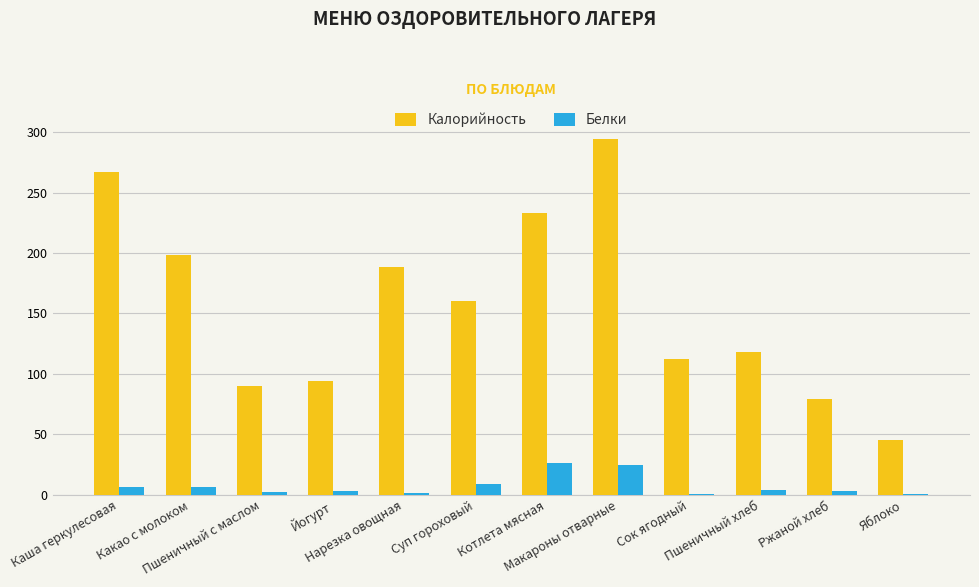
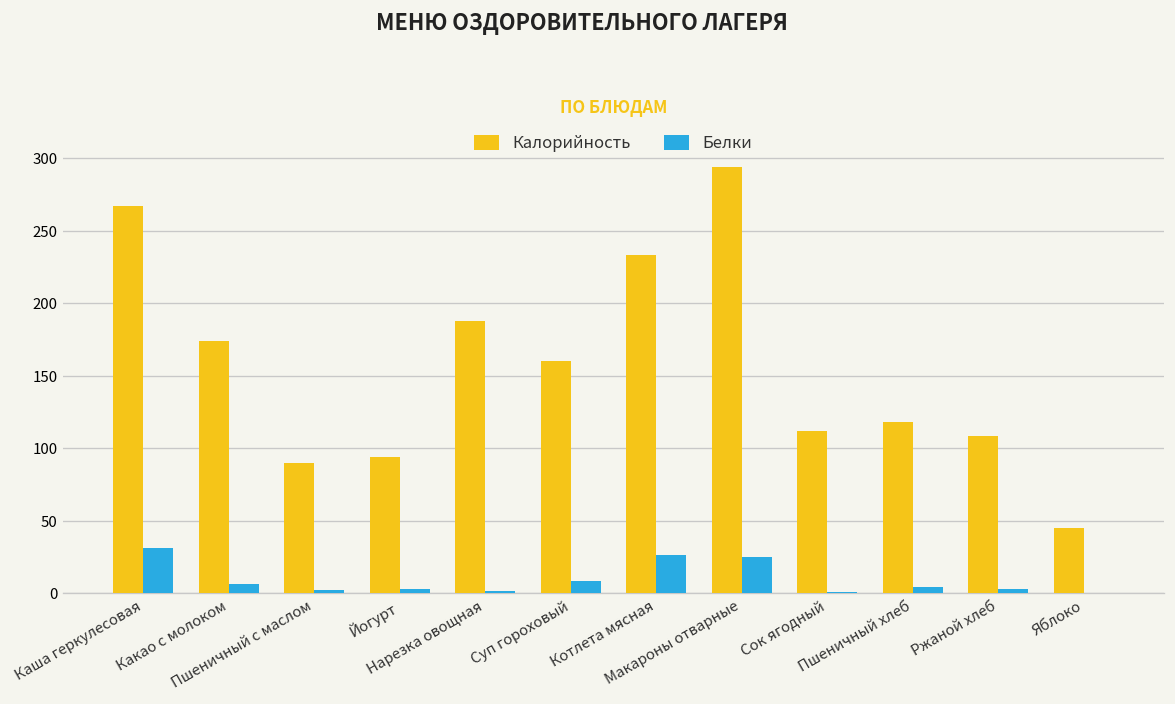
Белки, Каша геркулесовая: 7 -> 31
Калорийность, Какао с молоком: 198 -> 174
Калорийность, Ржаной хлеб: 80 -> 108
